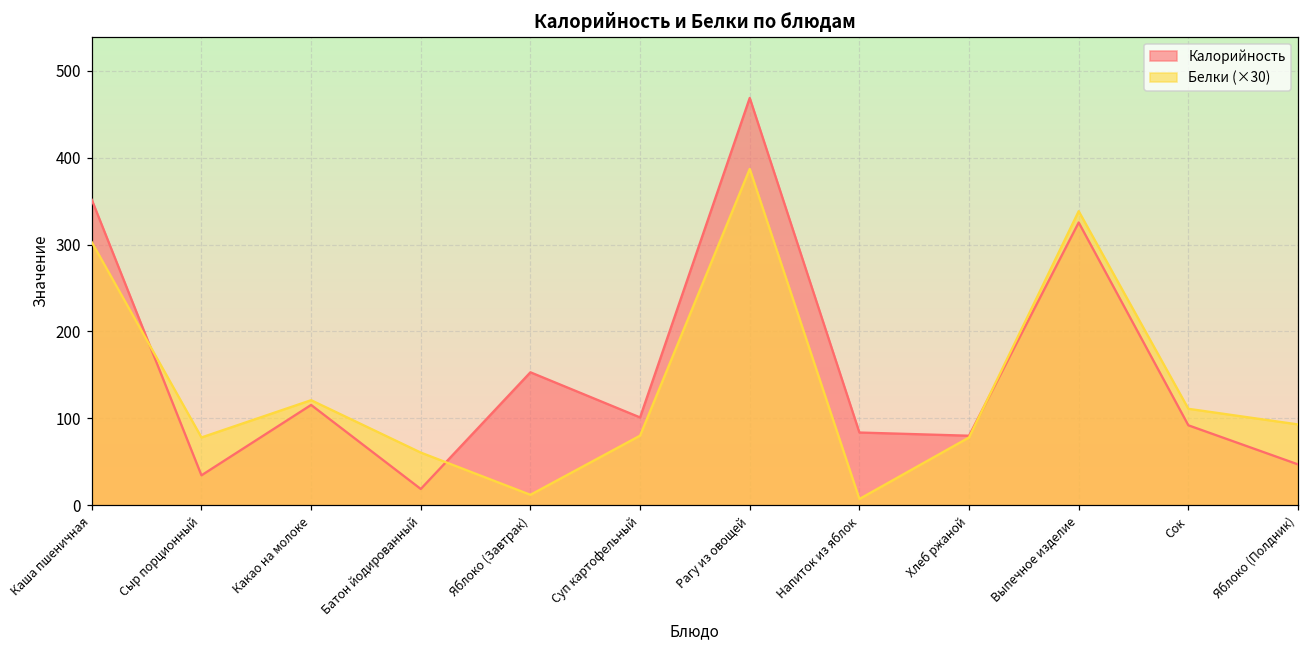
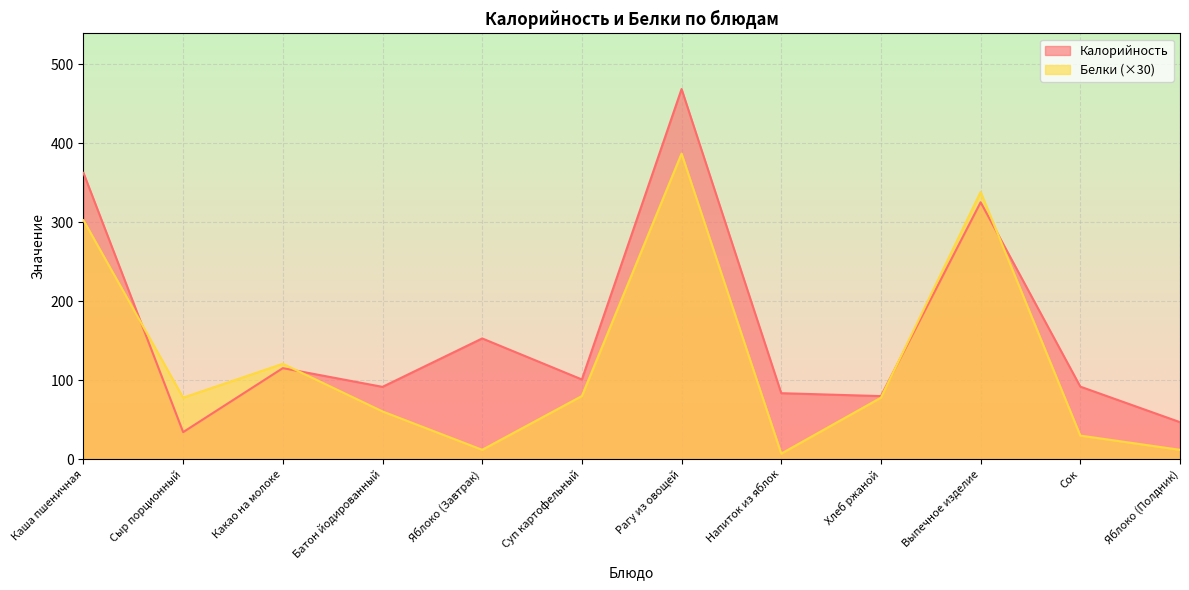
Калорийность, Каша пшеничная: 350 -> 360
Калорийность, Батон йодированный: 20 -> 90
Белки (×30), Сок: 110 -> 30
Белки (×30), Яблоко (Полдник): 90 -> 10
